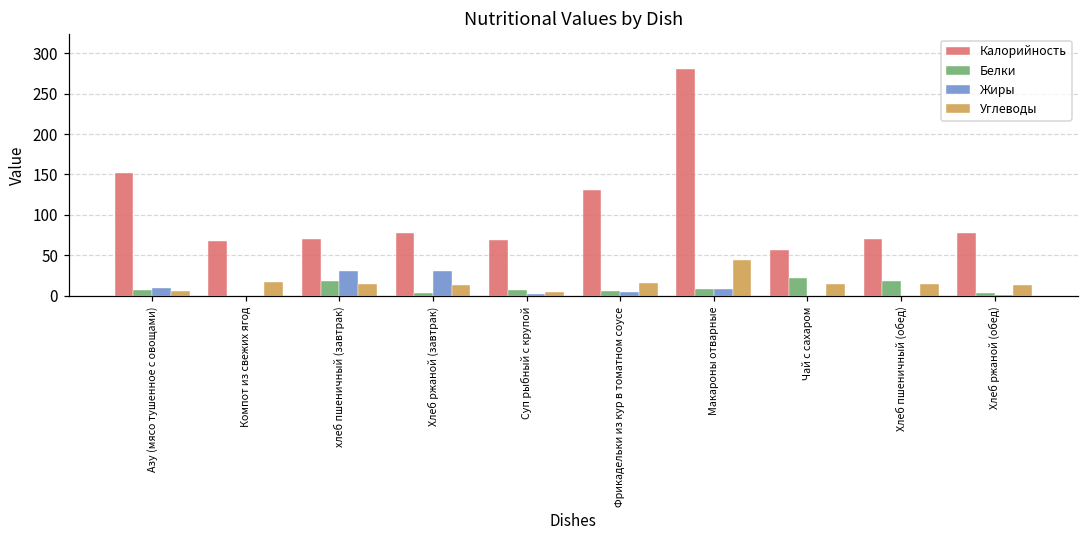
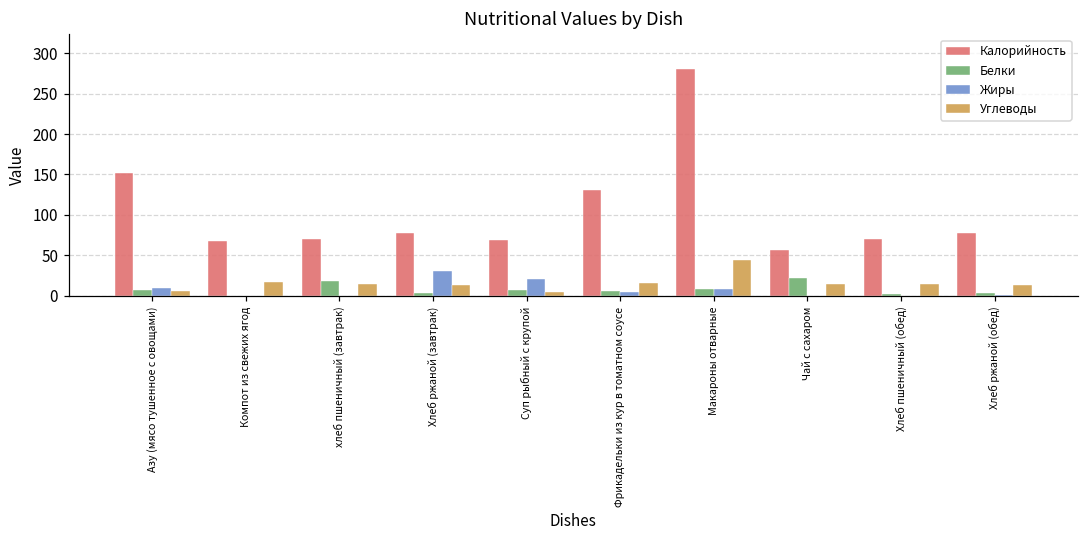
Жиры, хлеб пшеничный (завтрак): 30 -> 0
Жиры, Суп рыбный с крупой: 0 -> 20
Белки, Хлеб пшеничный (обед): 20 -> 0
